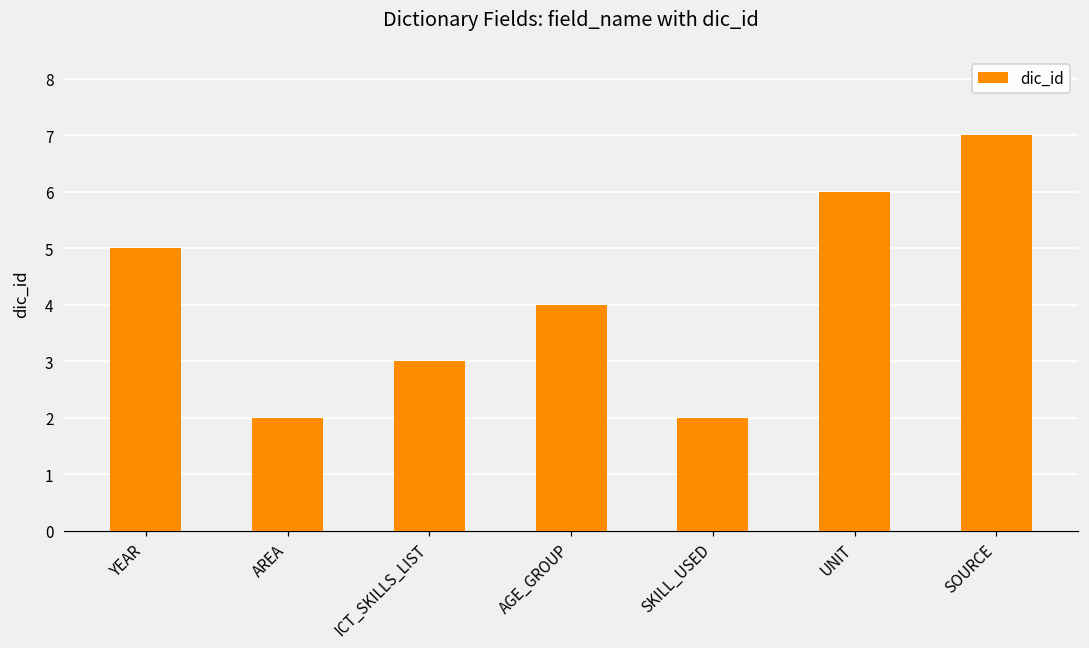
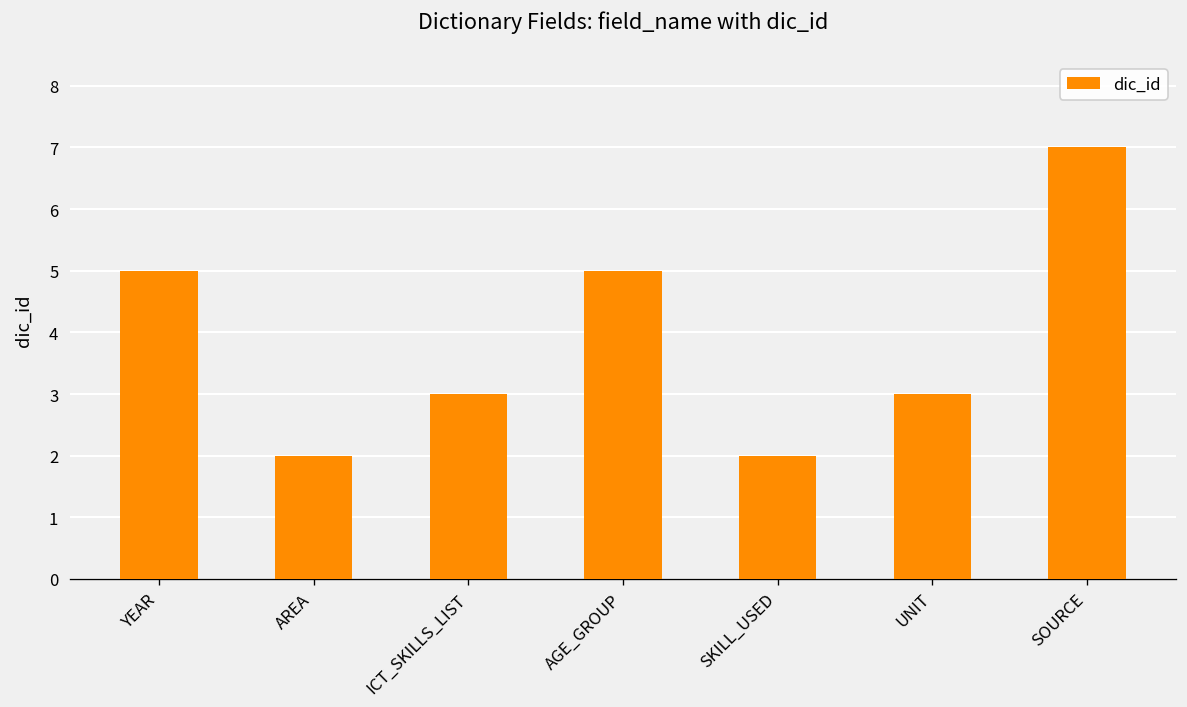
AGE_GROUP: 4 -> 5
UNIT: 6 -> 3
